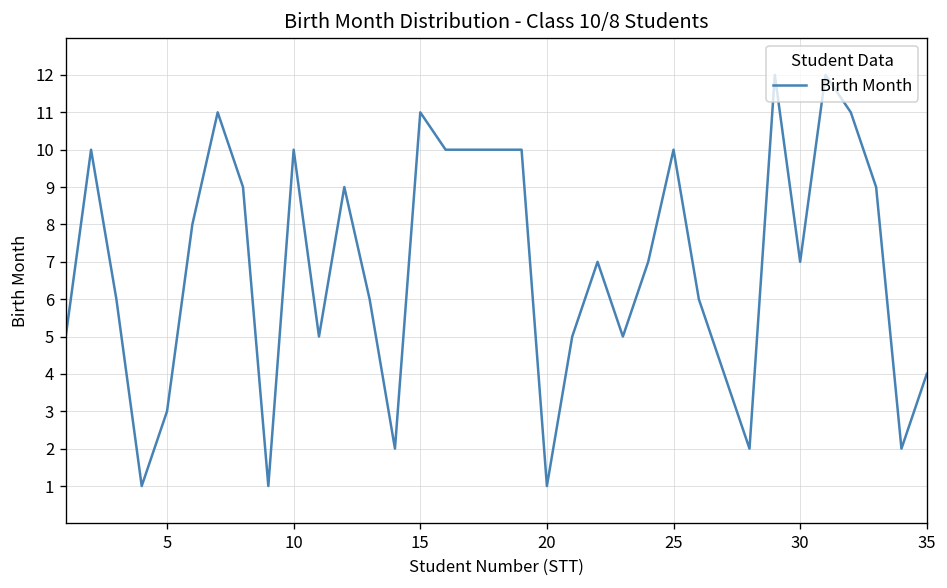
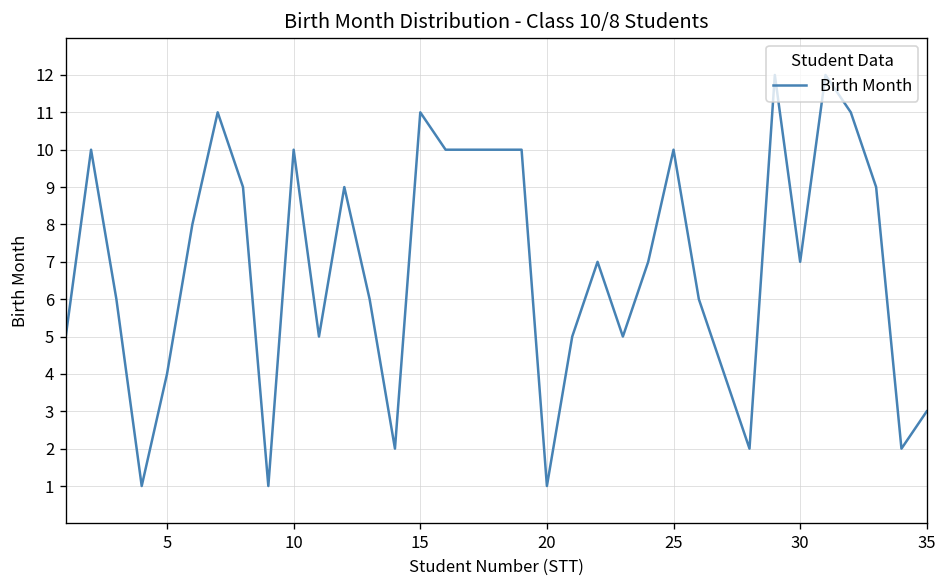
5: 3 -> 4
35: 4 -> 3
